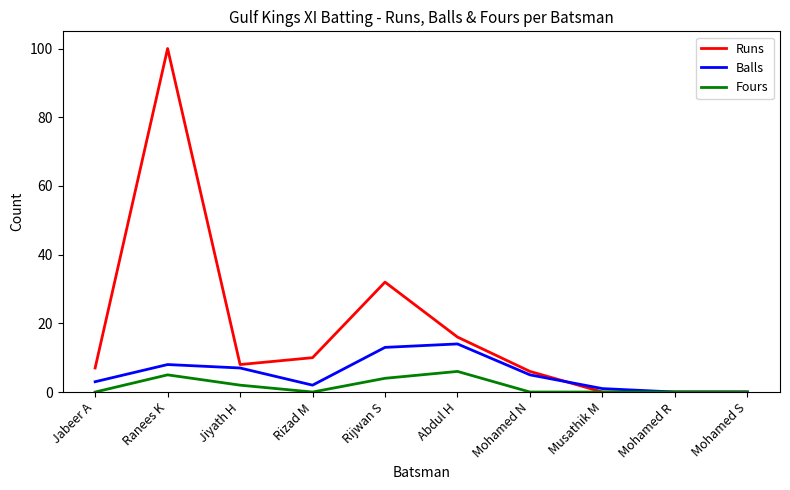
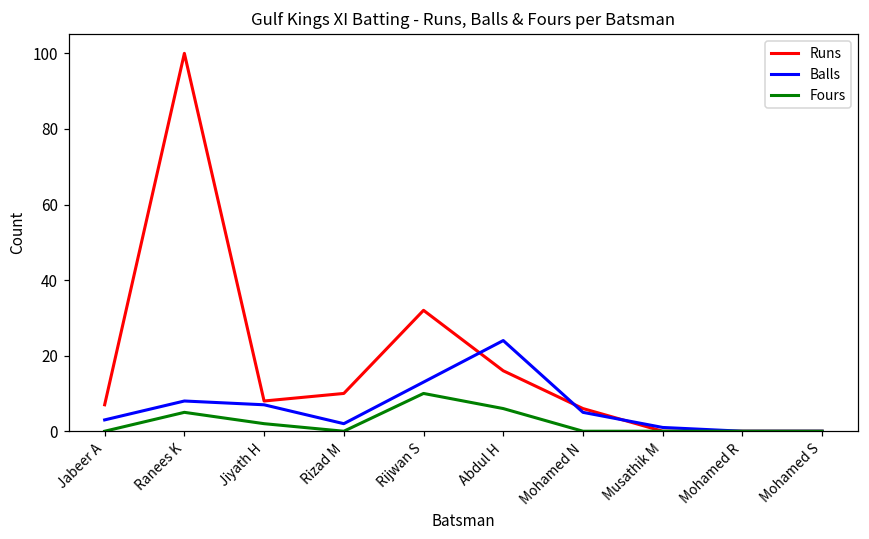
Fours, Rijwan S: 4 -> 10
Balls, Abdul H: 14 -> 24
